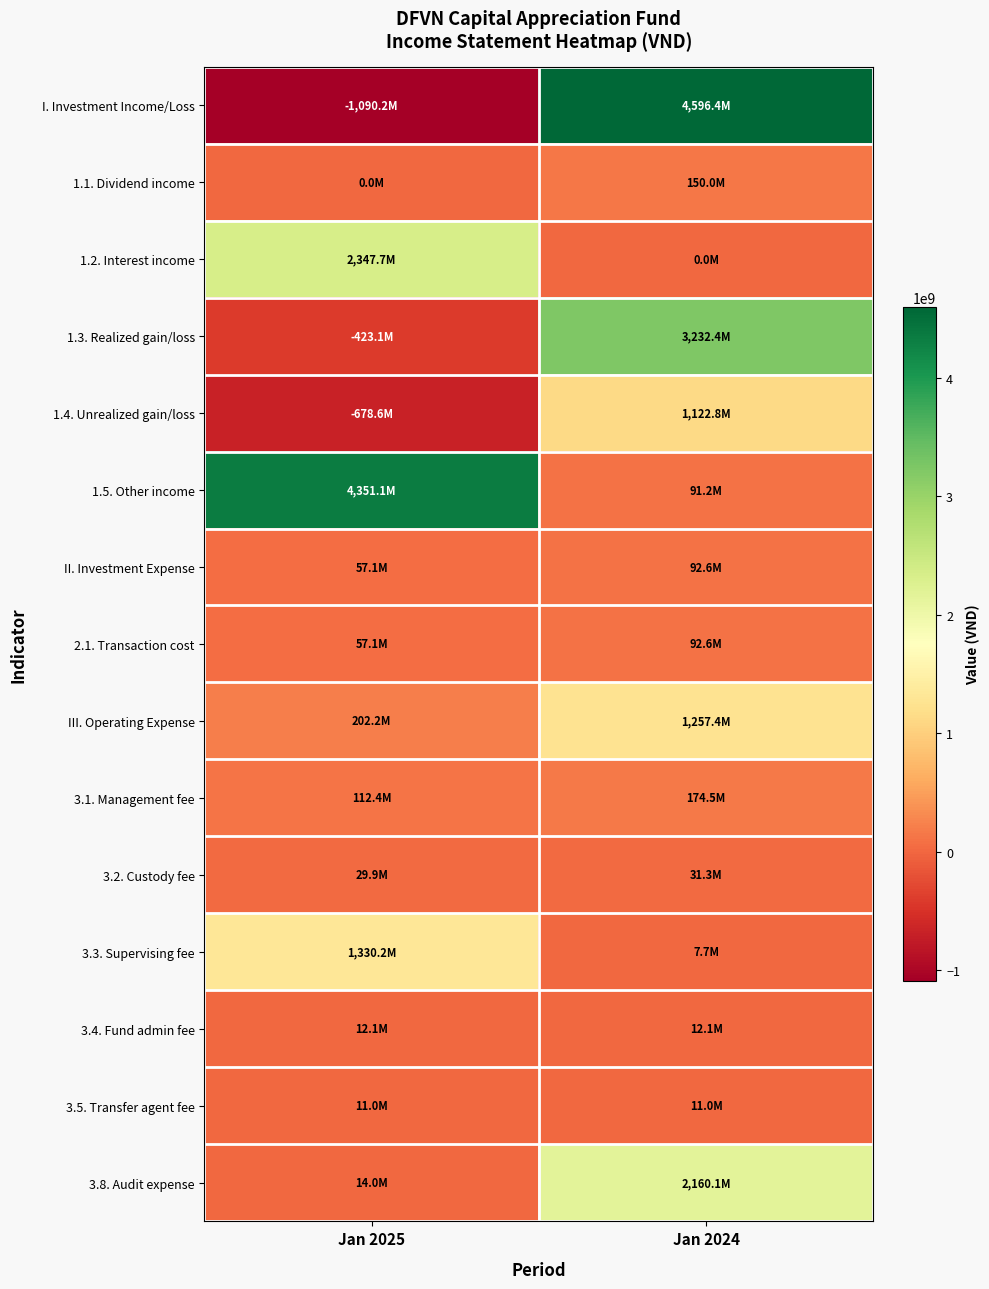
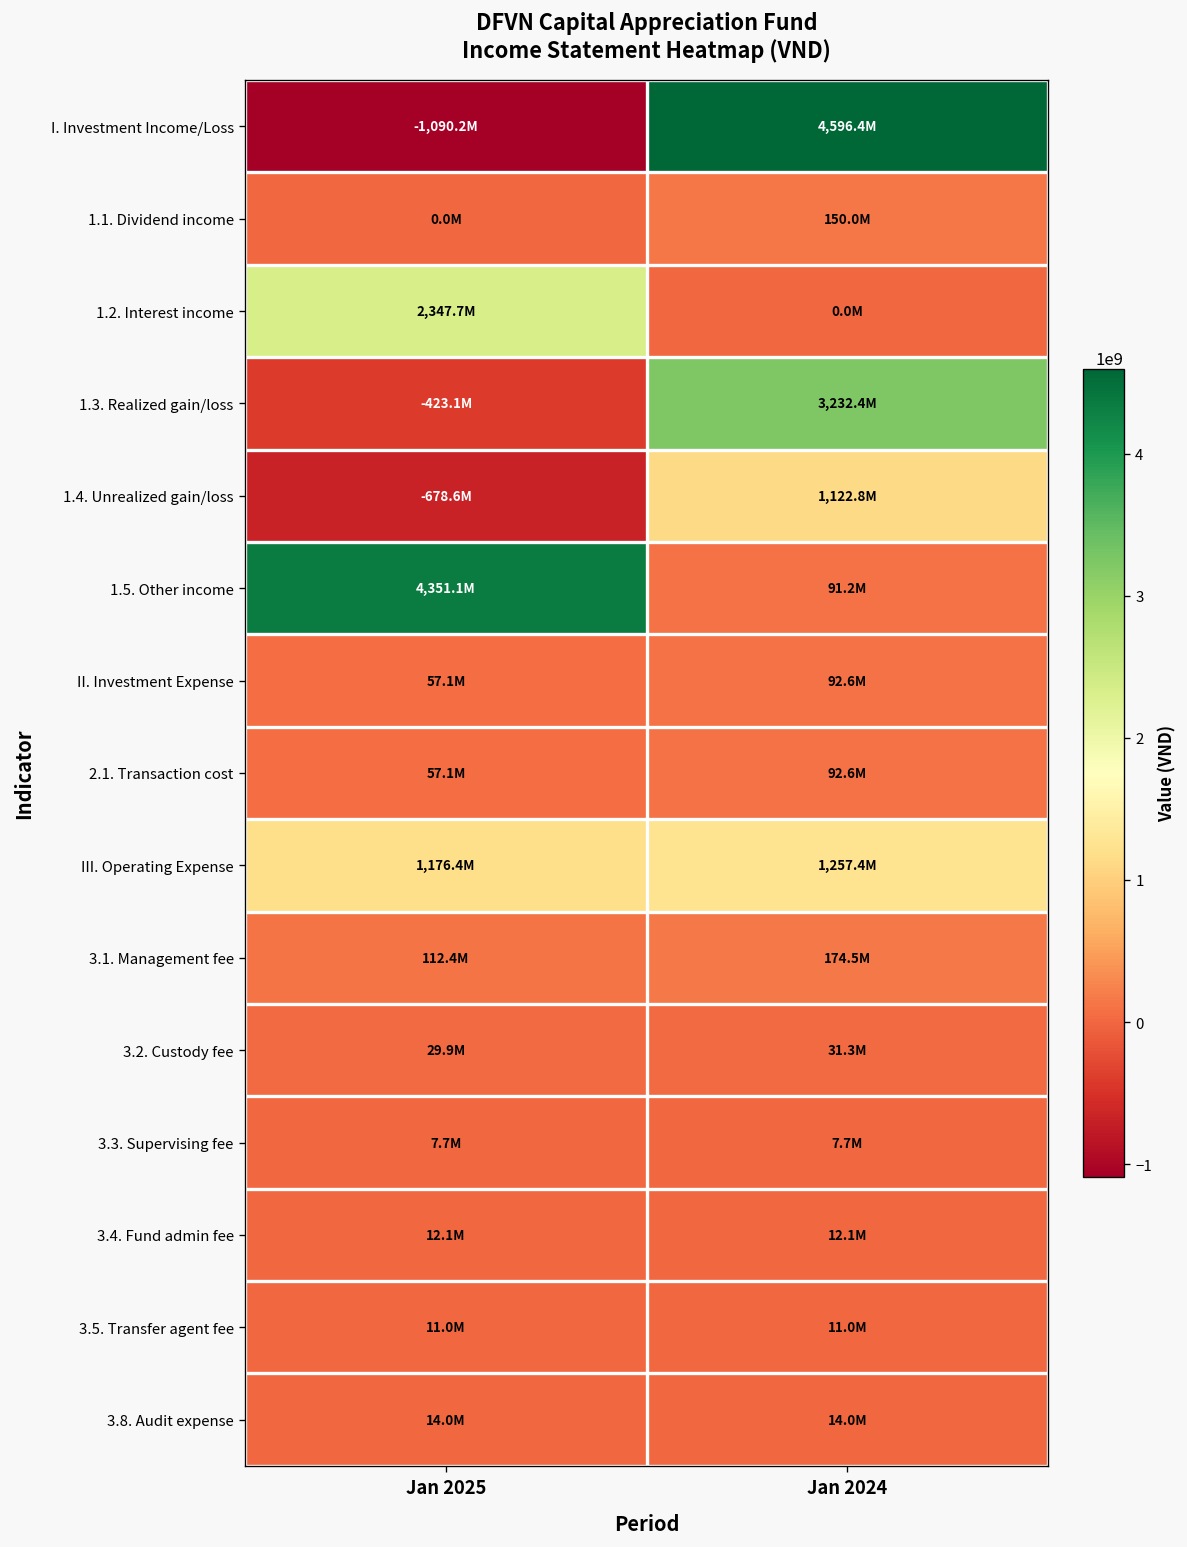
III. Operating Expense, Jan 2025: 202.2M -> 1,176.4M
3.3. Supervising fee, Jan 2025: 1,330.2M -> 7.7M
3.8. Audit expense, Jan 2024: 2,160.1M -> 14.0M
